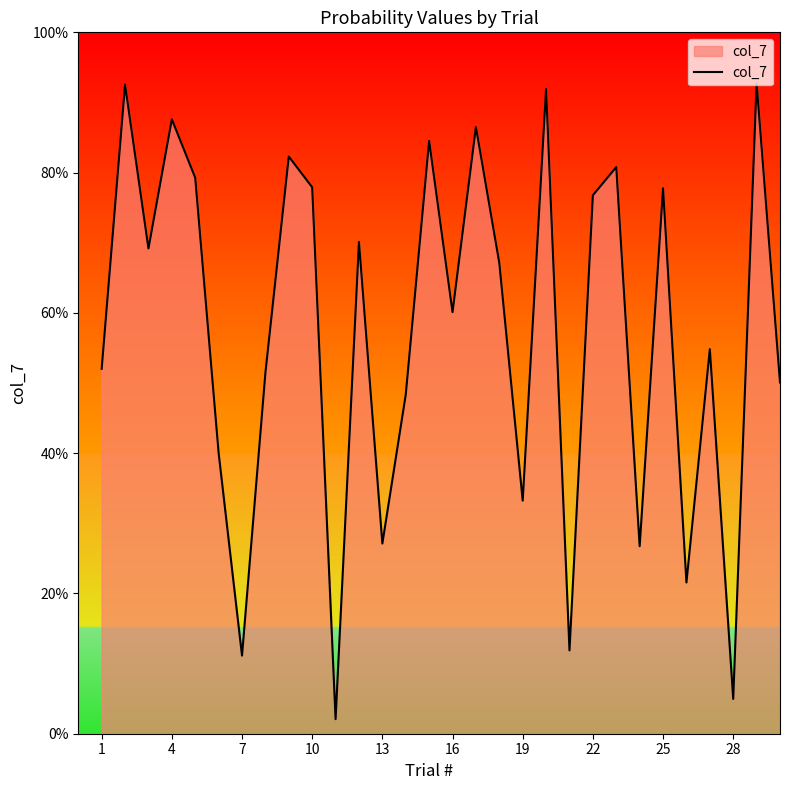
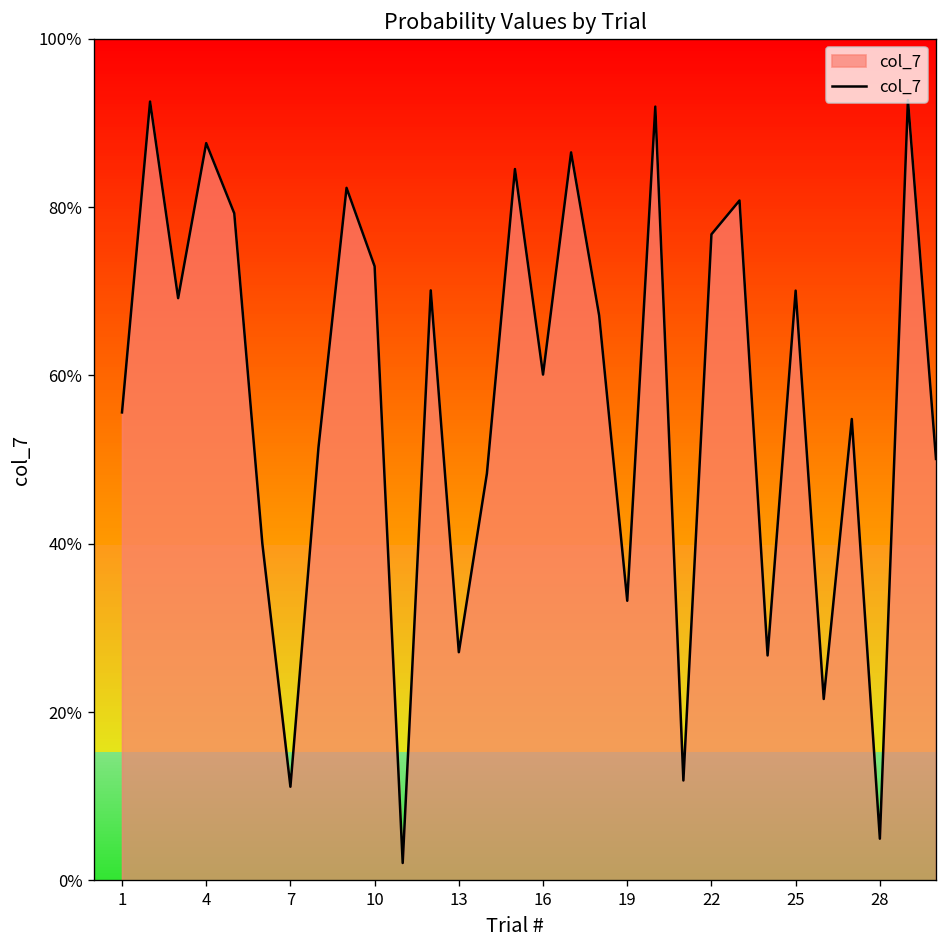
1: 52% -> 56%
10: 78% -> 73%
25: 78% -> 70%
